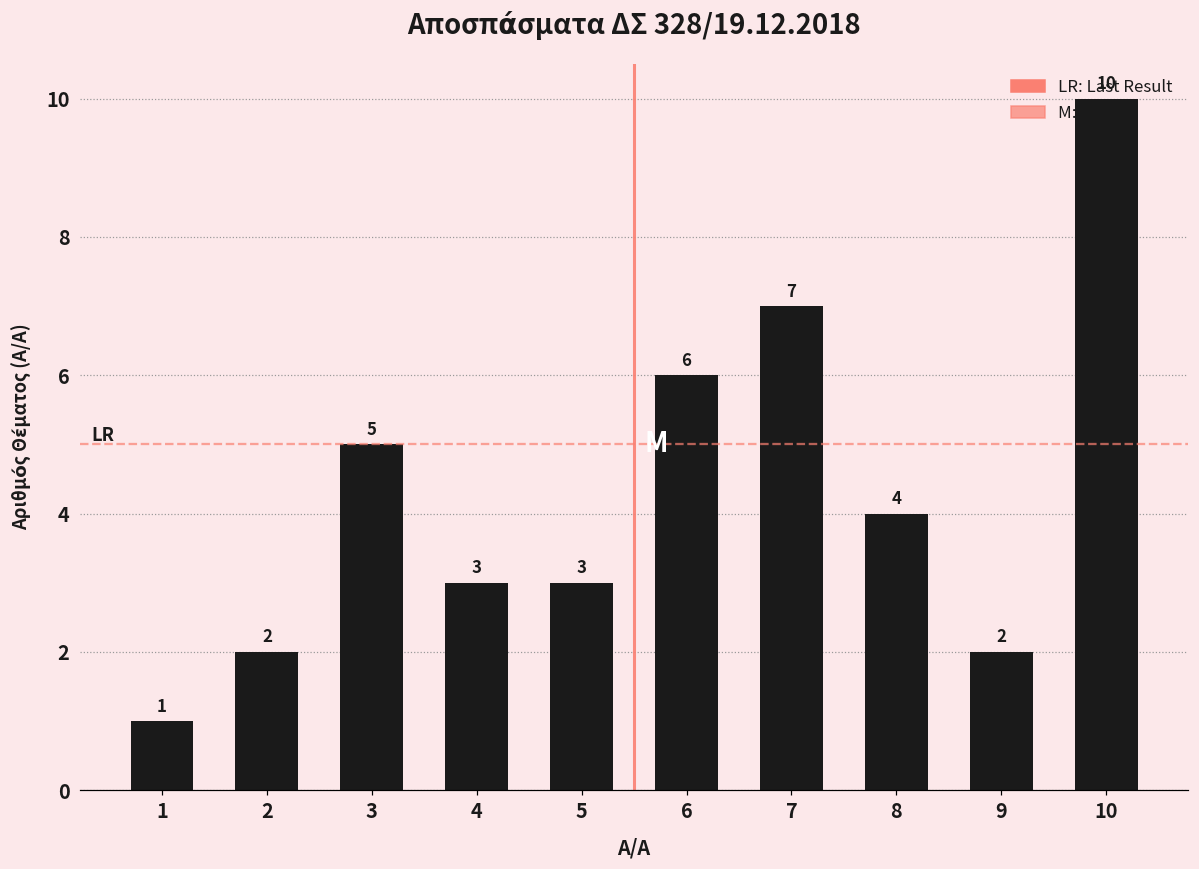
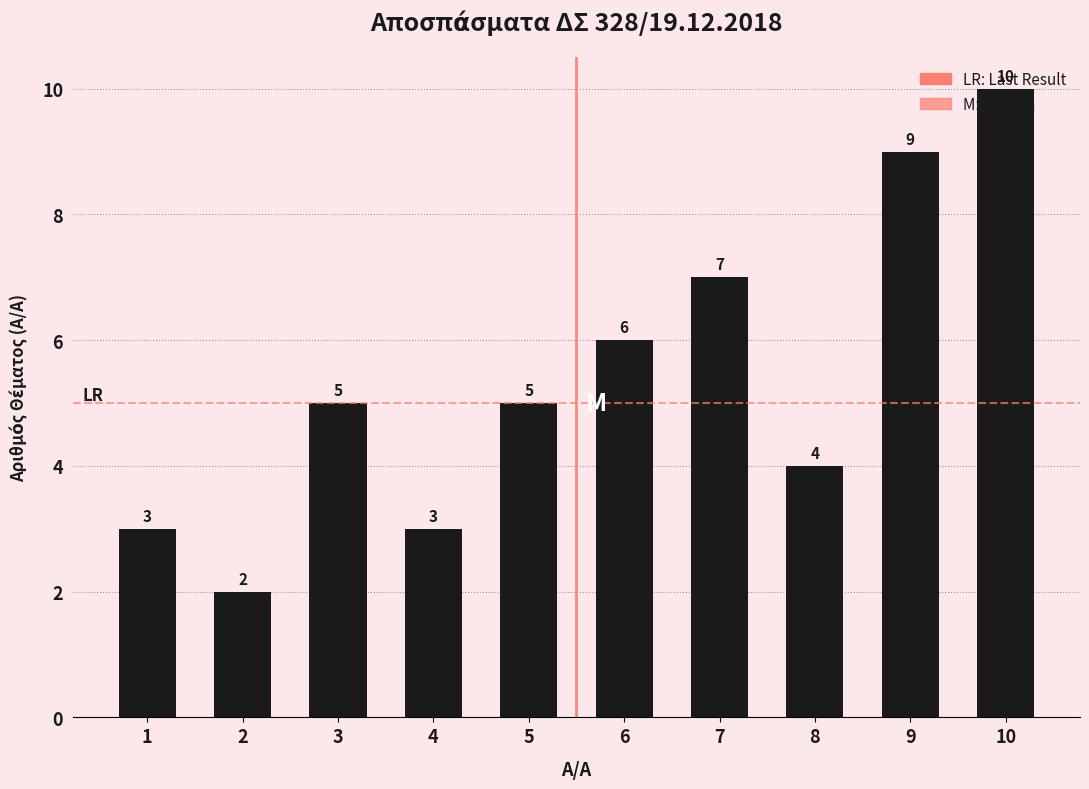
1: 1 -> 3
5: 3 -> 5
9: 2 -> 9
